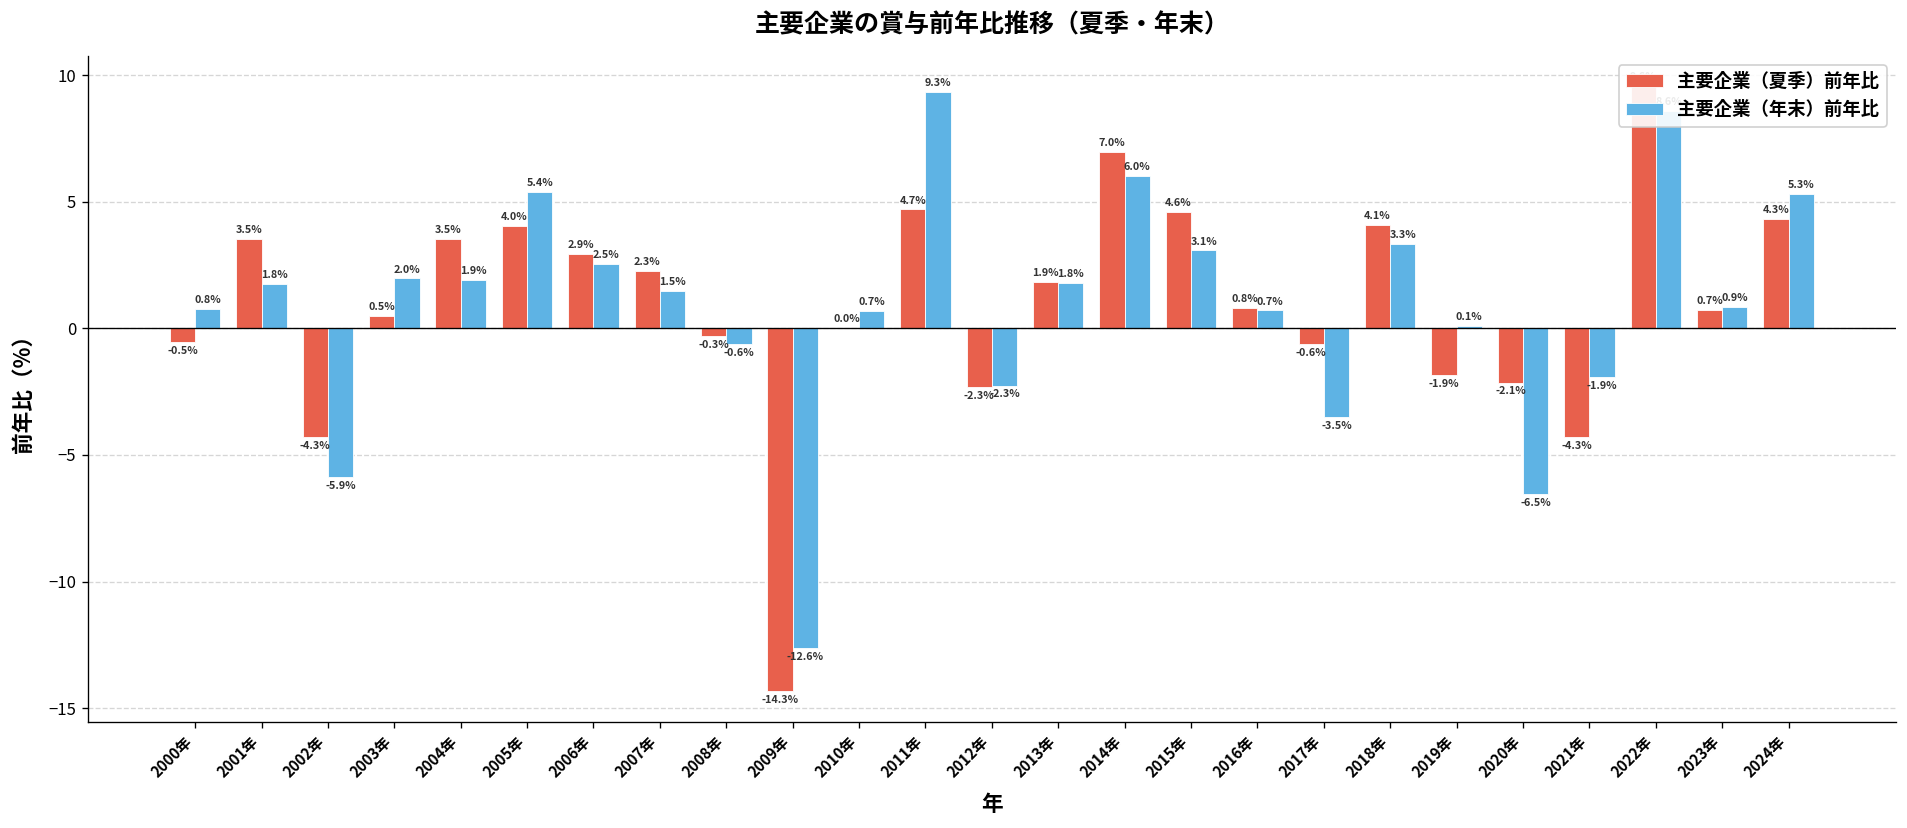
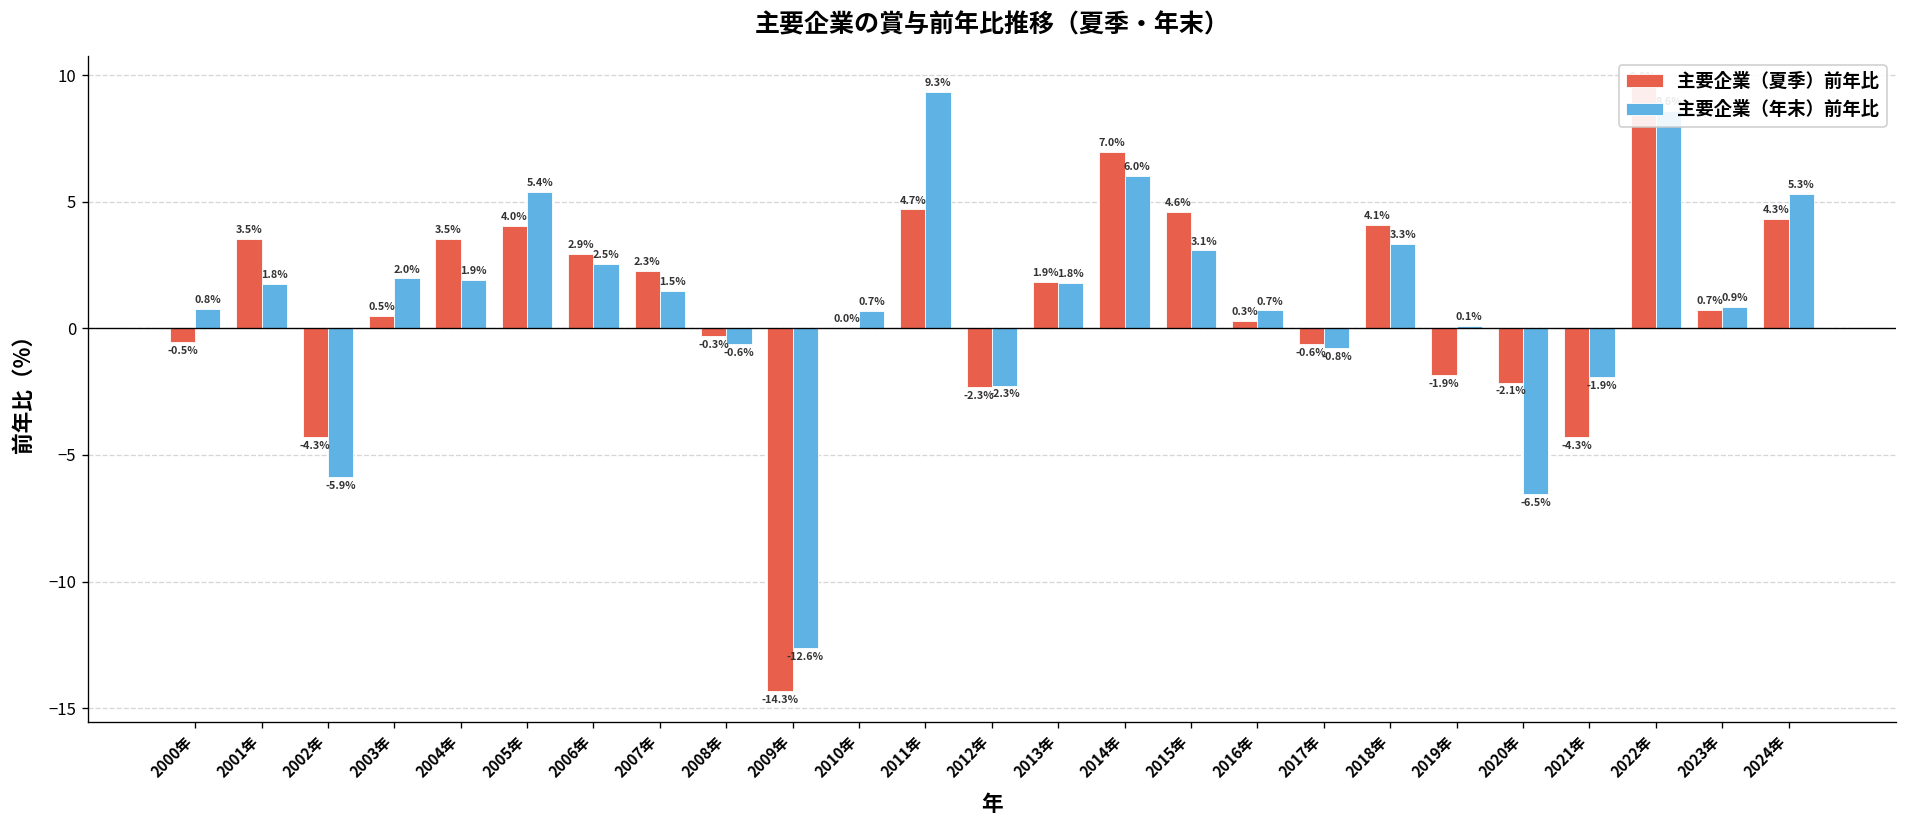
主要企業（夏季）前年比, 2016年: 0.8% -> 0.3%
主要企業（年末）前年比, 2017年: -3.5% -> -0.8%
